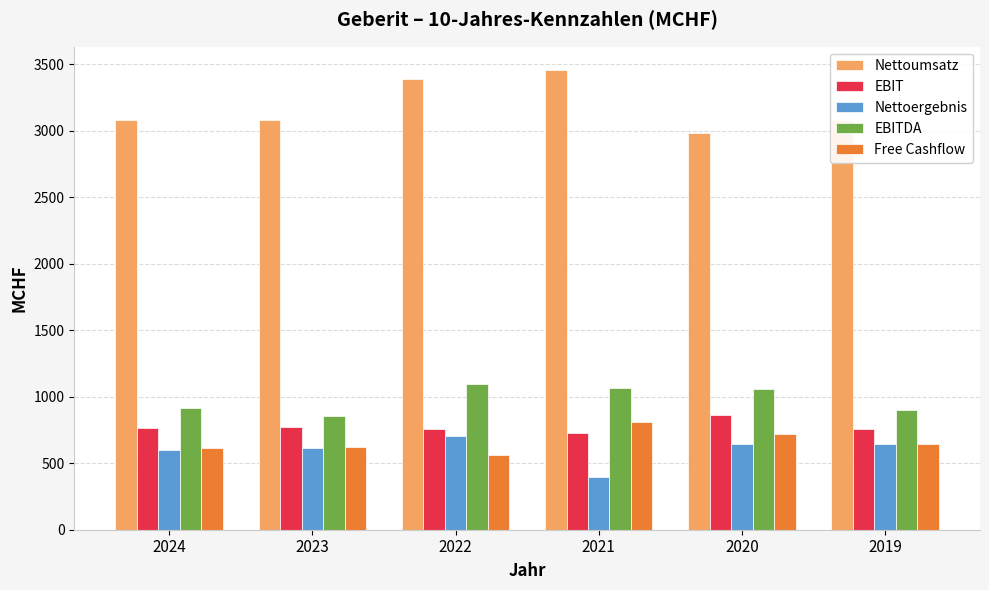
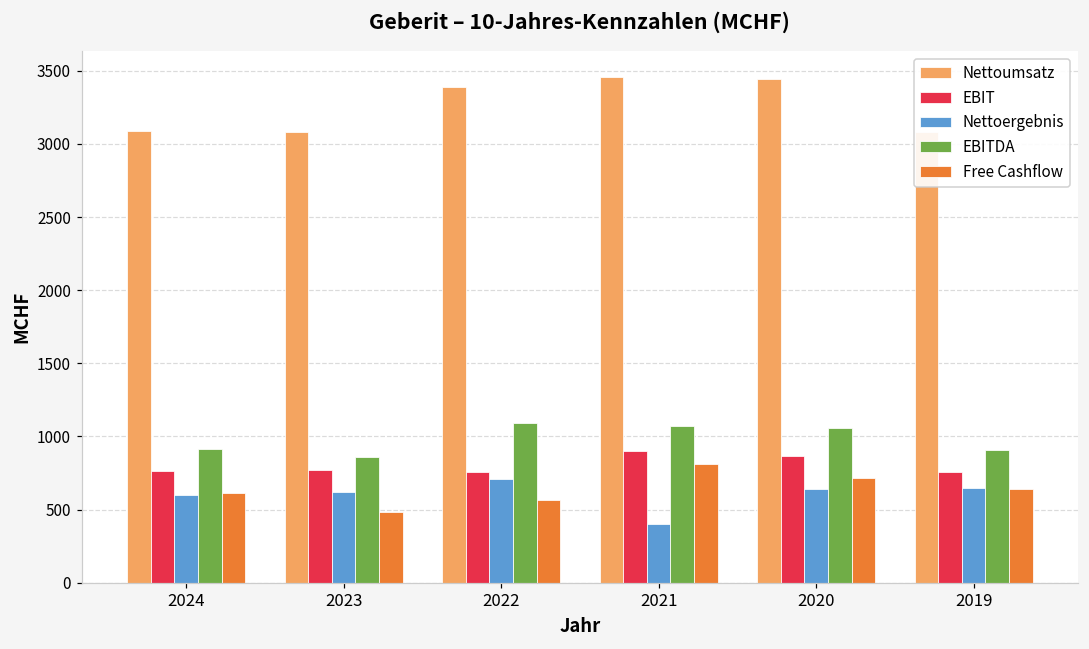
Free Cashflow, 2023: 630 -> 480
EBIT, 2021: 730 -> 900
Nettoumsatz, 2020: 2990 -> 3440
